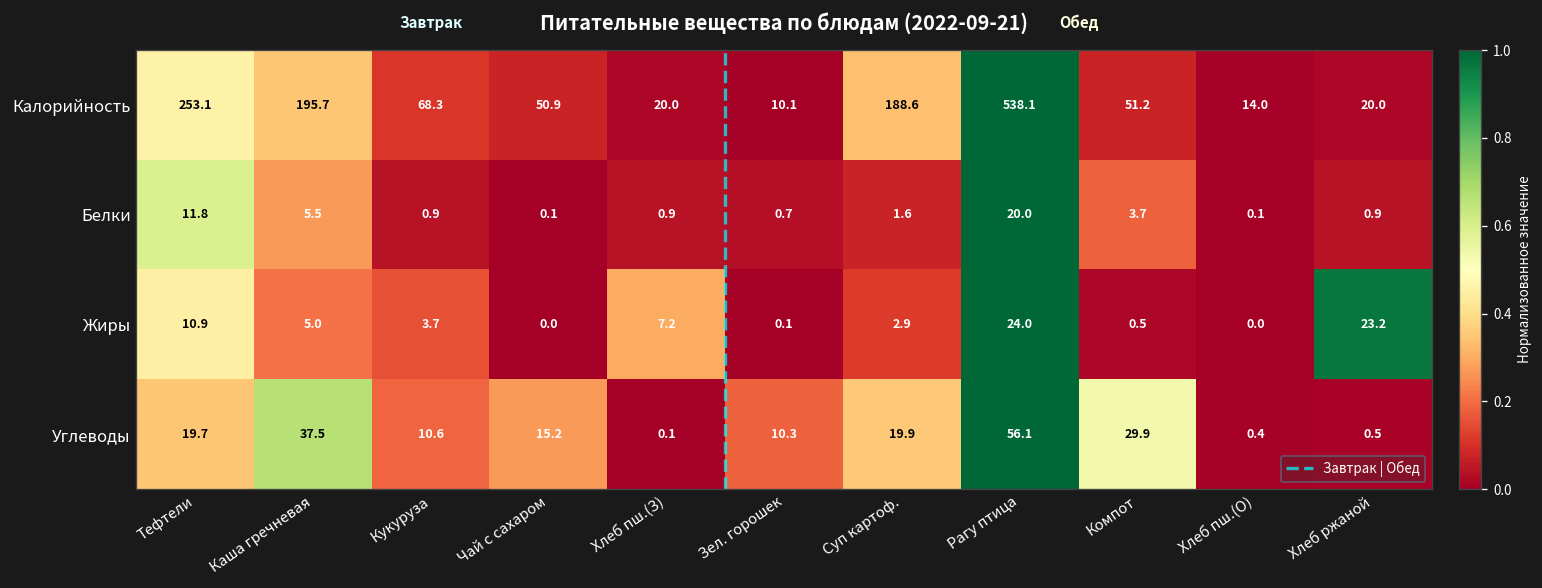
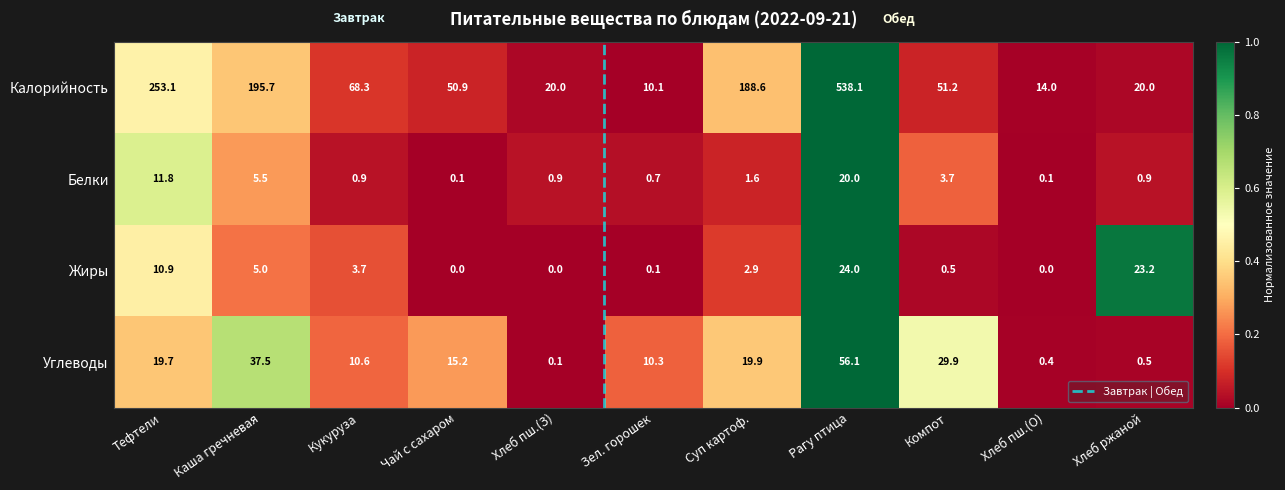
Жиры, Хлеб пш.(З): 7.2 -> 0.0
